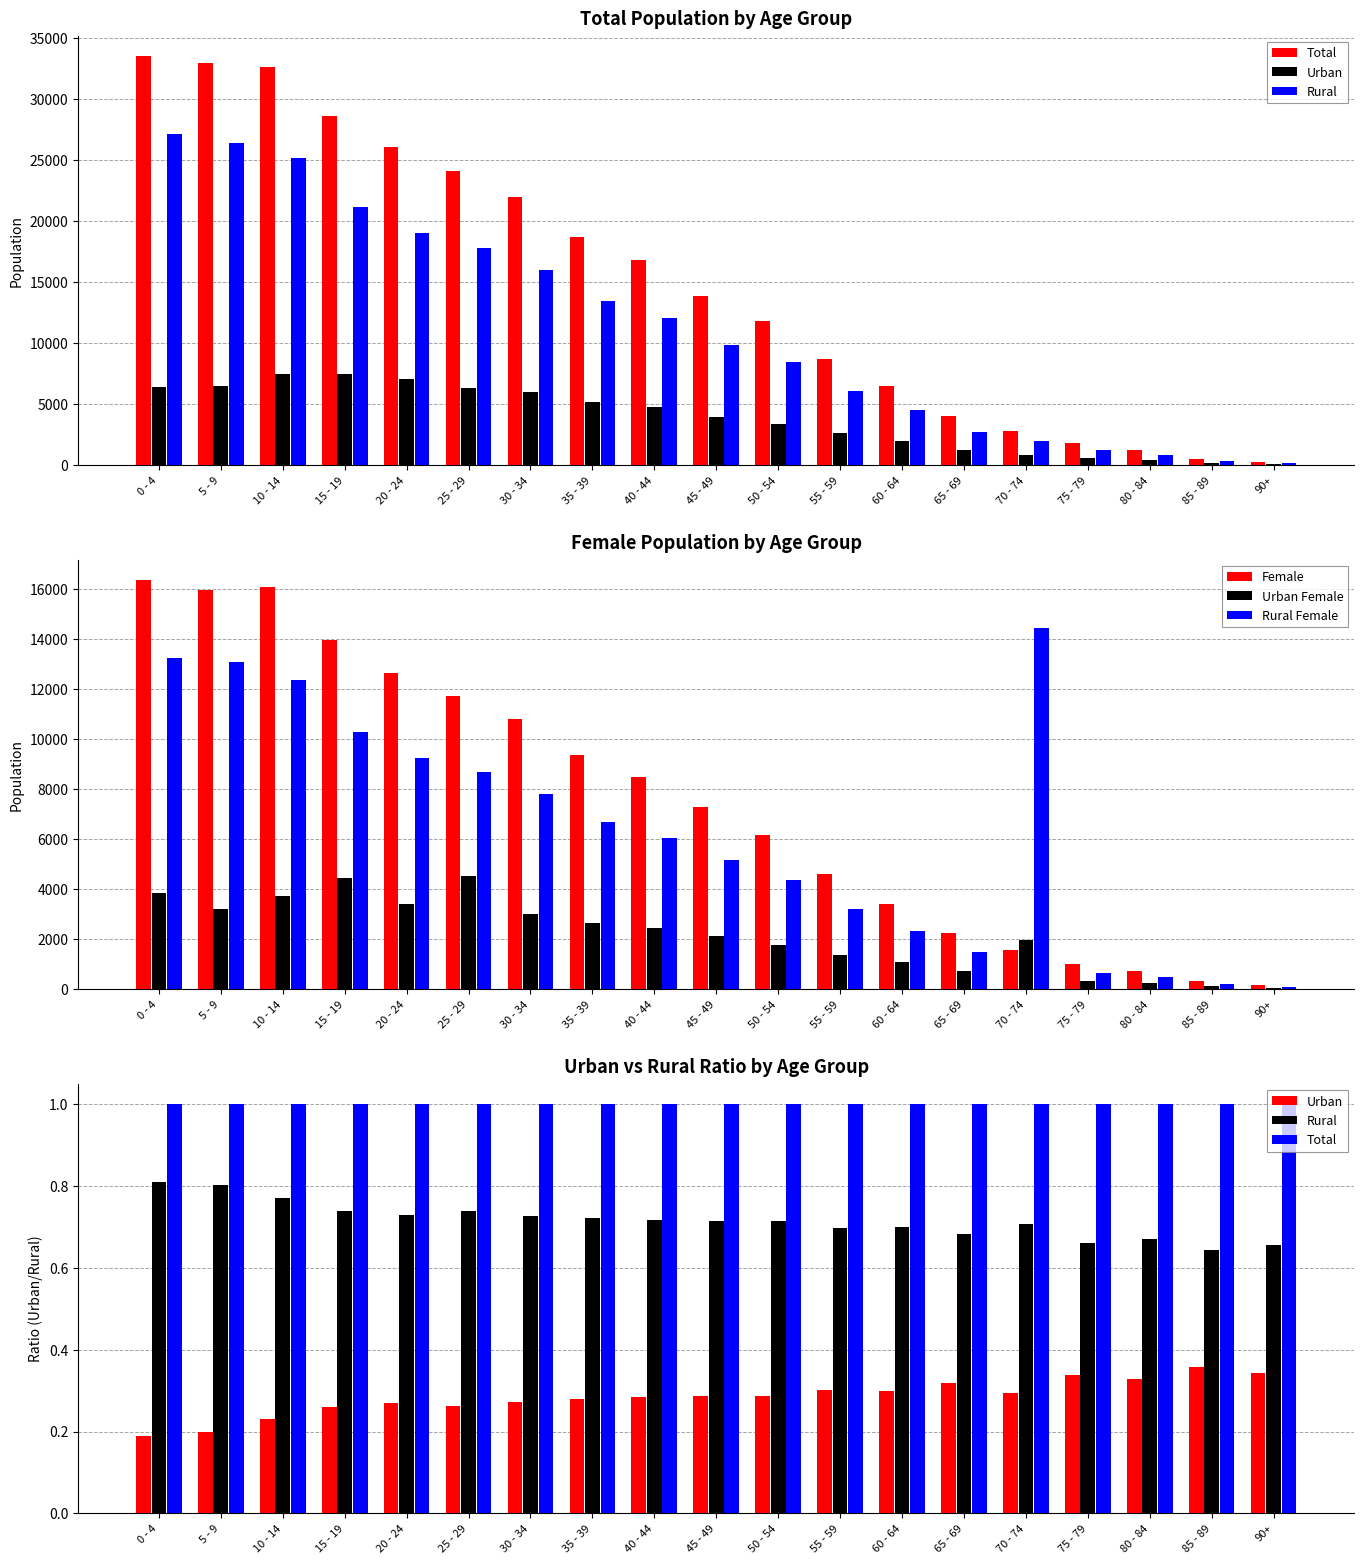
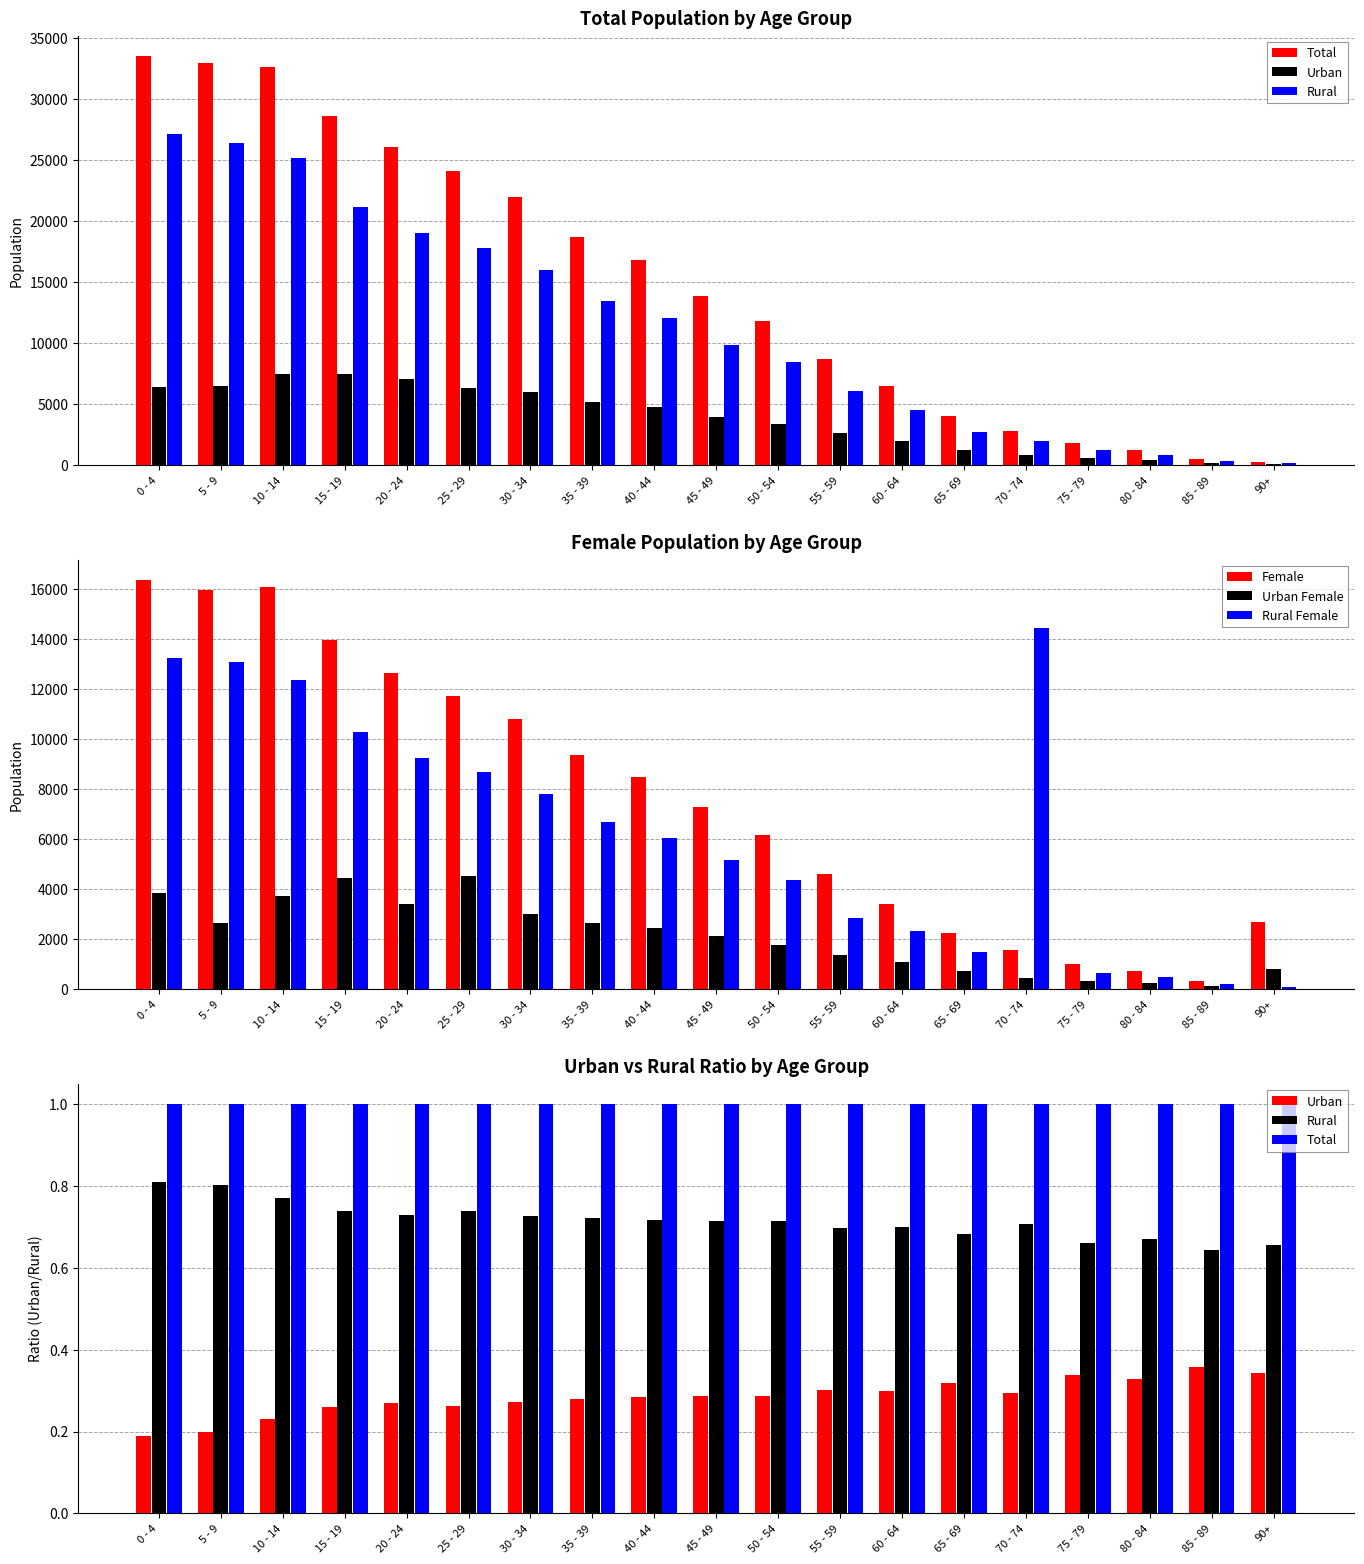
Female Population by Age Group, Urban Female, 5 - 9: 3200 -> 2700
Female Population by Age Group, Rural Female, 55 - 59: 3200 -> 2900
Female Population by Age Group, Urban Female, 70 - 74: 2000 -> 500
Female Population by Age Group, Female, 90+: 200 -> 2700
Female Population by Age Group, Urban Female, 90+: 100 -> 800
